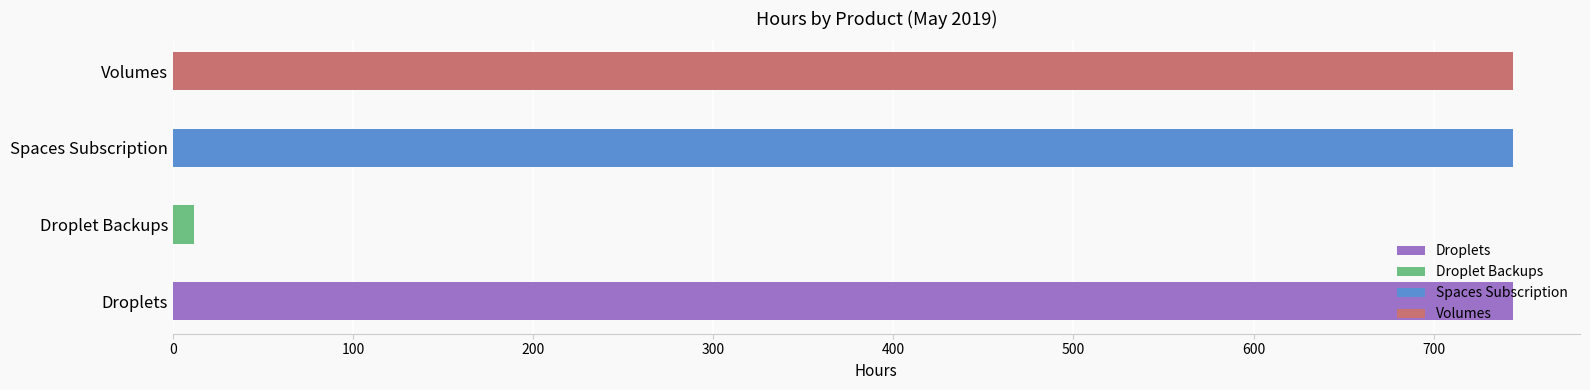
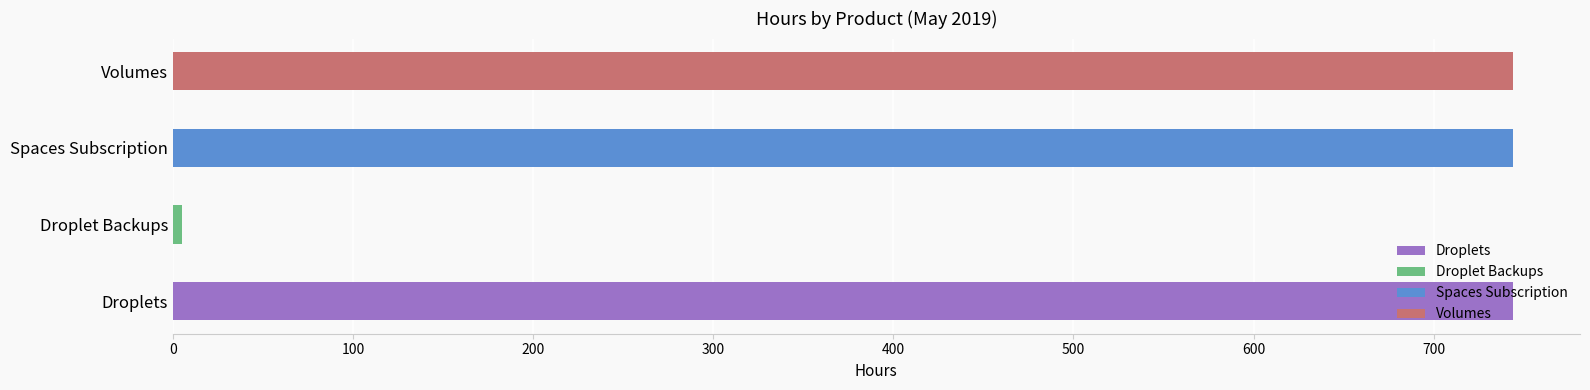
Droplet Backups: 12 -> 5
